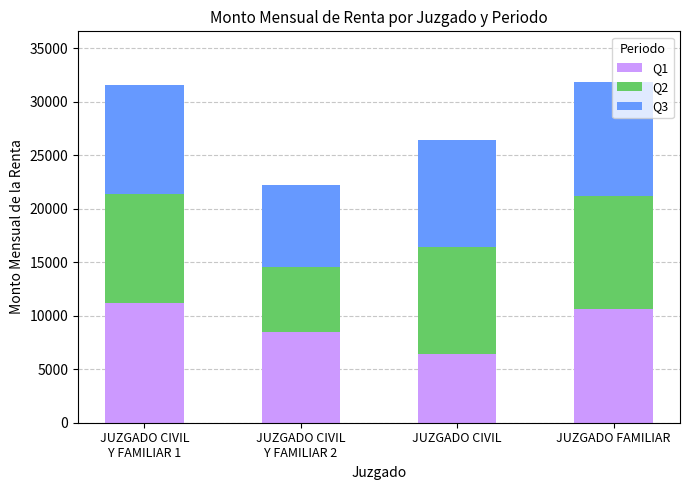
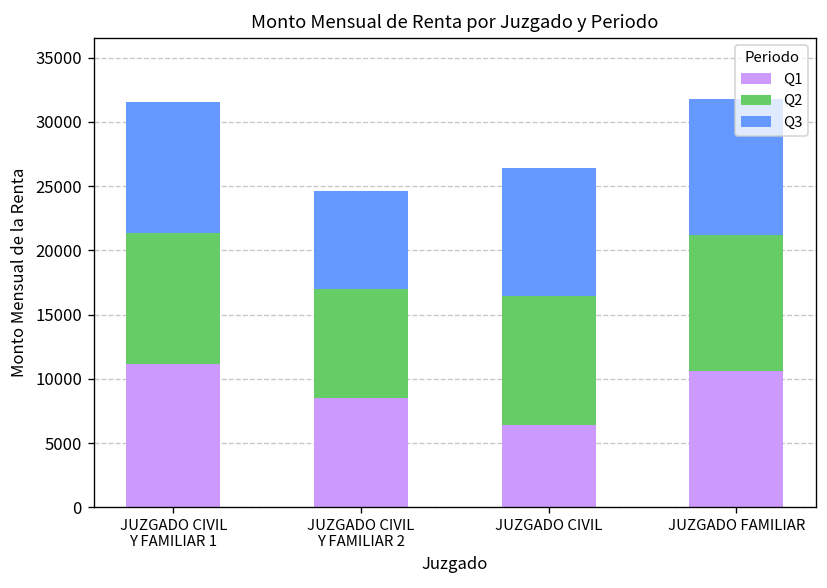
Q2, JUZGADO CIVIL Y FAMILIAR 2: 6100 -> 8500
